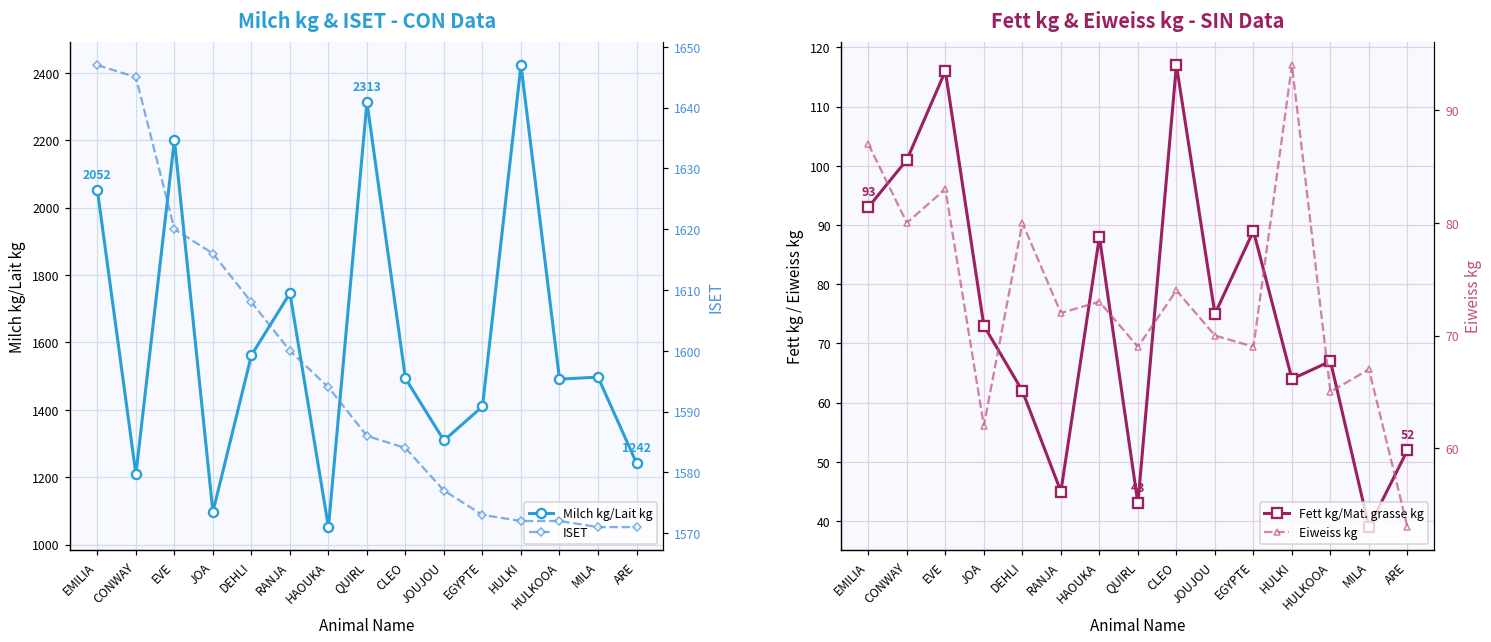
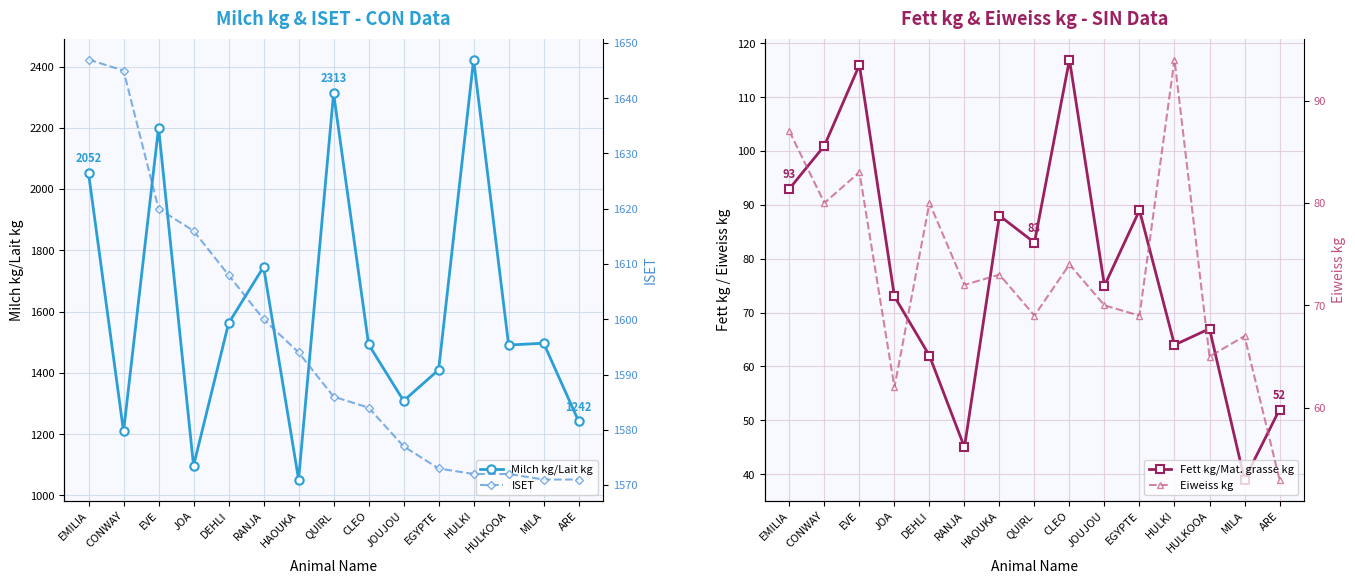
Fett kg & Eiweiss kg - SIN Data, Fett kg/Mat. grasse kg, QUIRL: 43 -> 83
